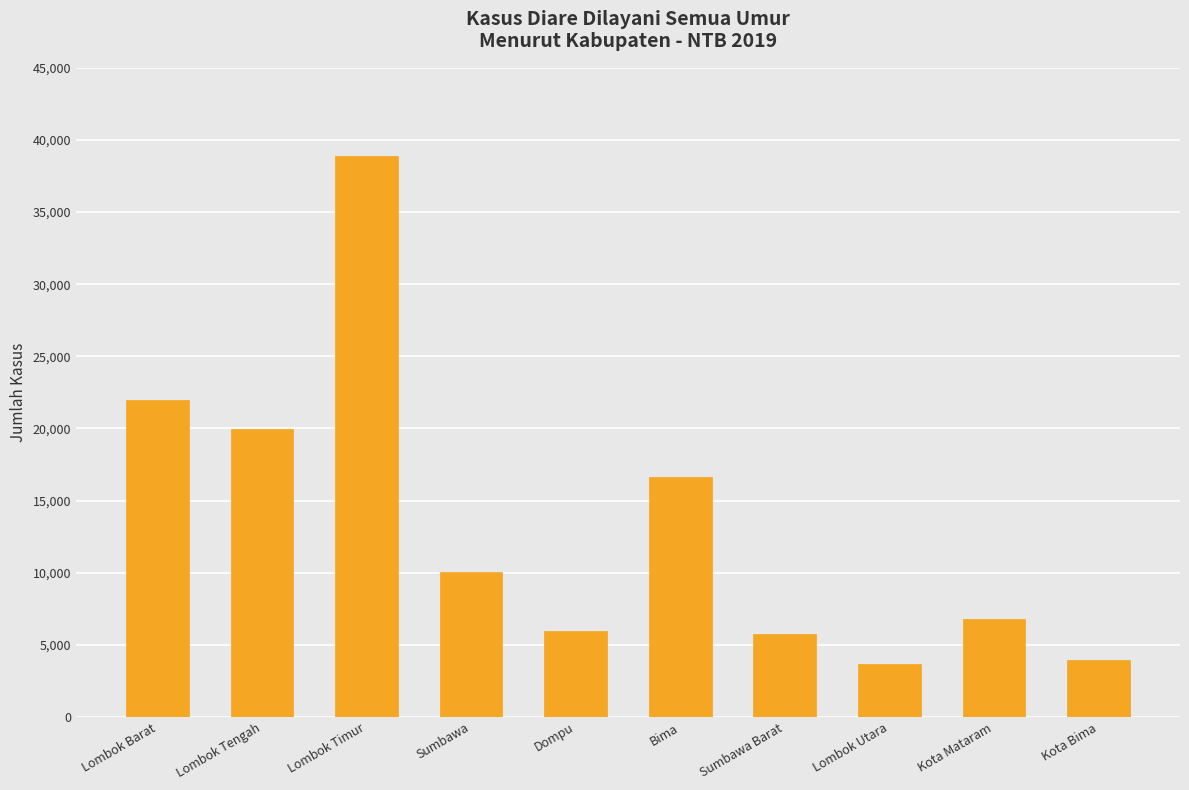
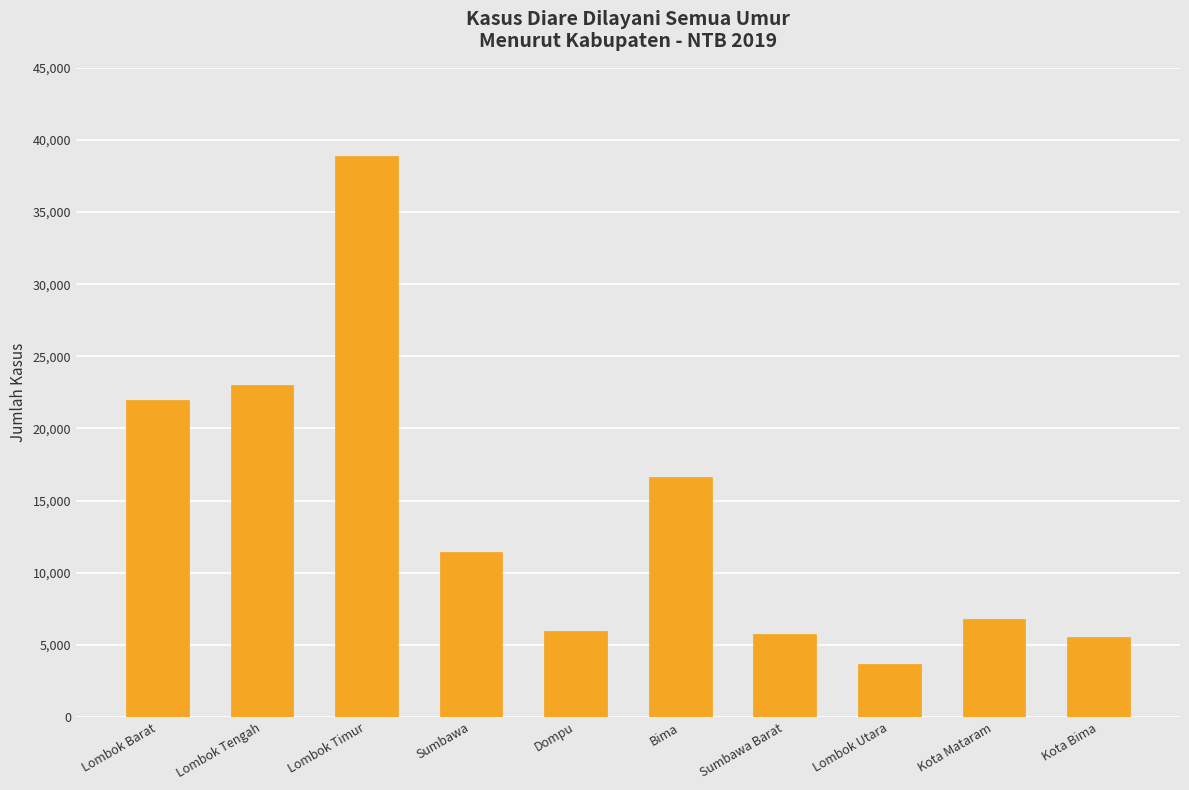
Lombok Tengah: 20,000 -> 23,000
Sumbawa: 10,000 -> 11,400
Kota Bima: 4,000 -> 5,600
